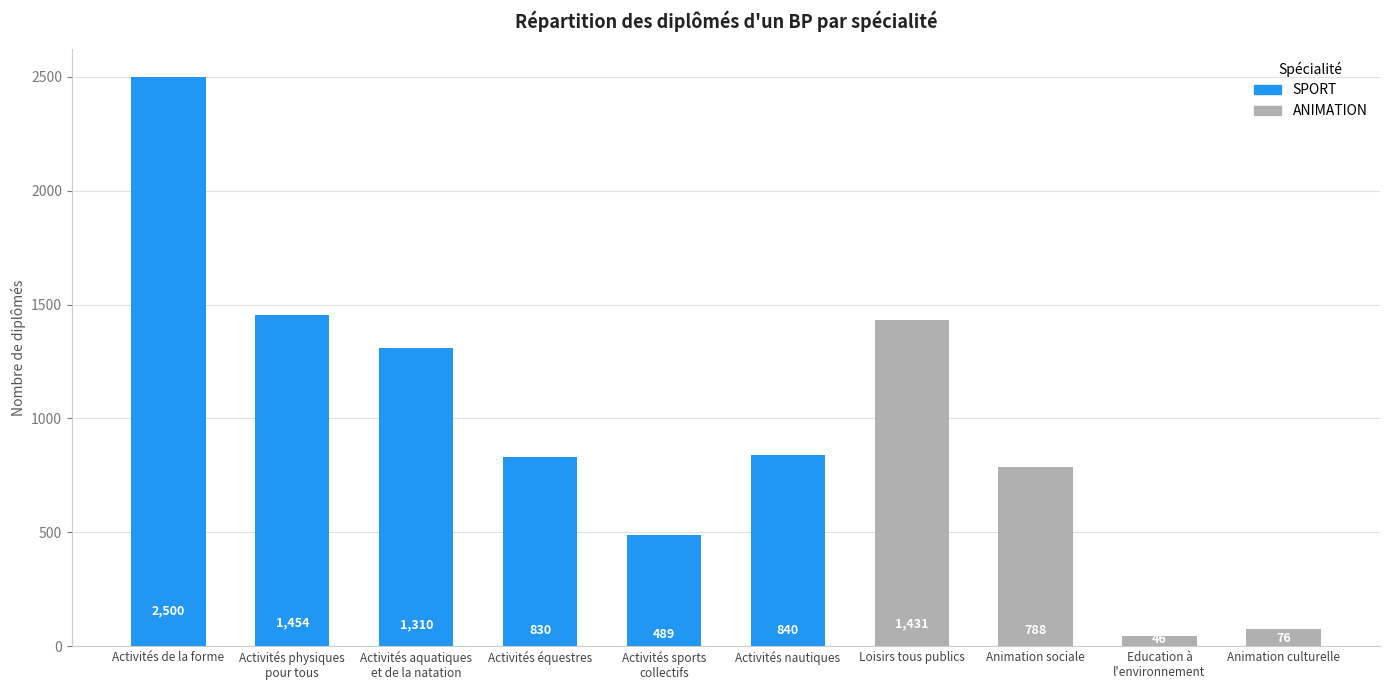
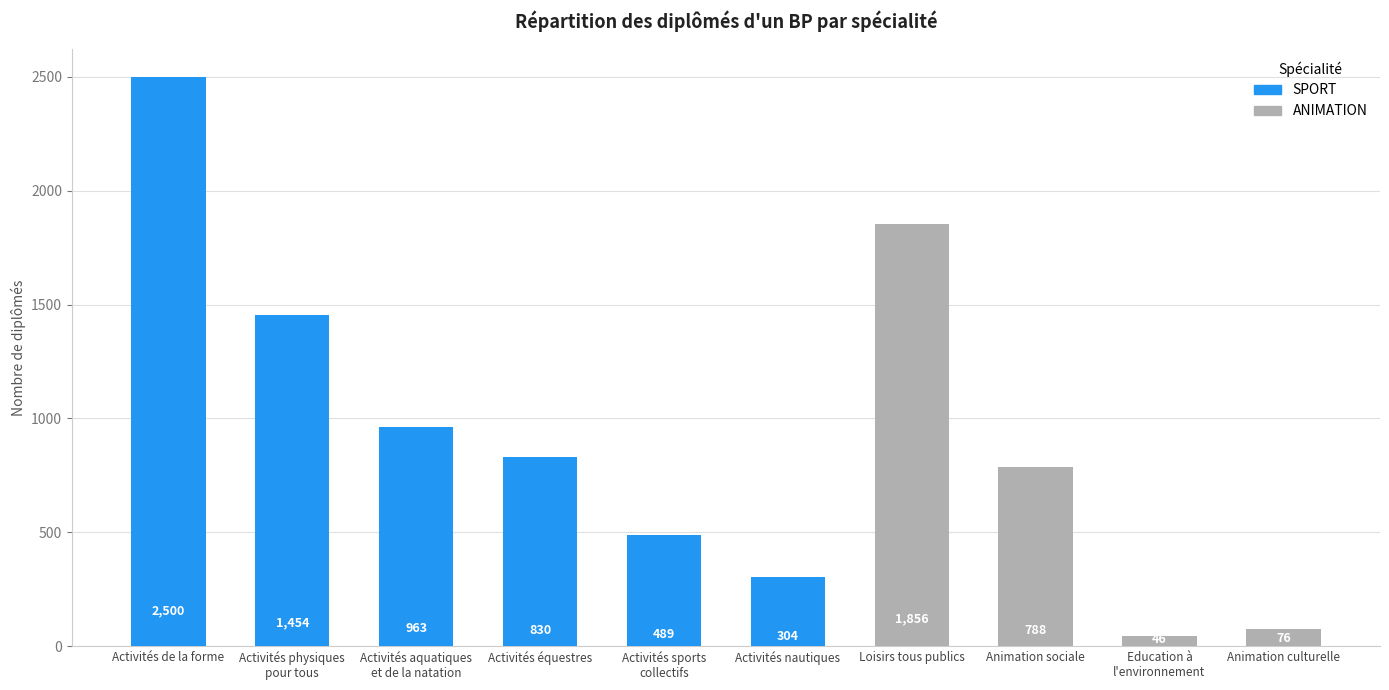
Activités aquatiques et de la natation: 1,310 -> 963
Activités nautiques: 840 -> 304
Loisirs tous publics: 1,431 -> 1,856
